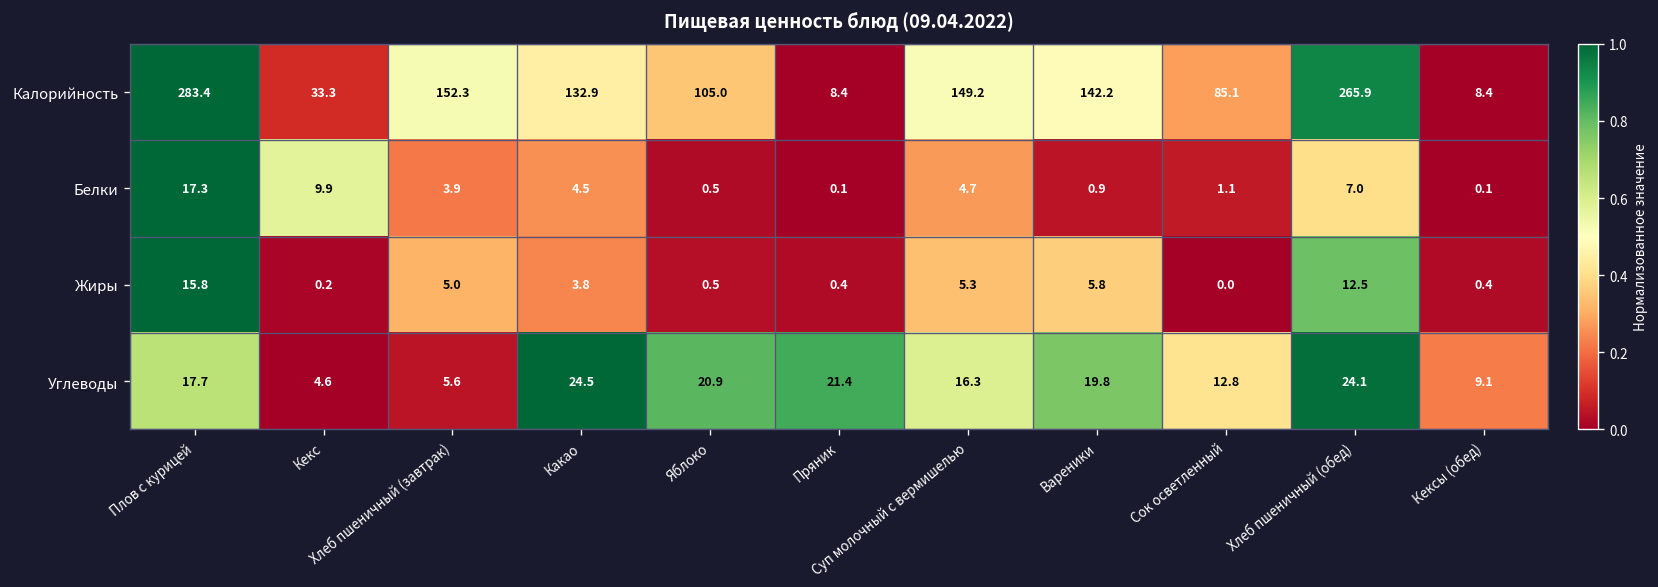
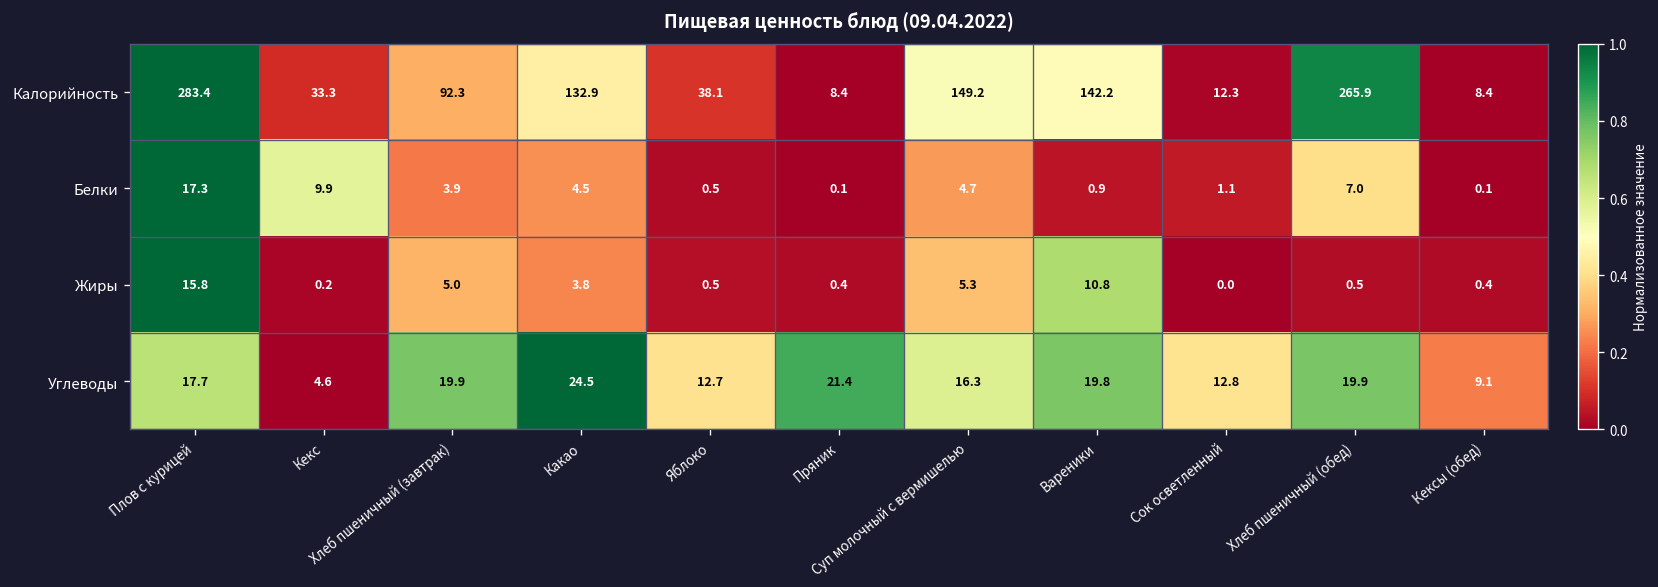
Калорийность, Хлеб пшеничный (завтрак): 152.3 -> 92.3
Калорийность, Яблоко: 105.0 -> 38.1
Калорийность, Сок осветленный: 85.1 -> 12.3
Жиры, Вареники: 5.8 -> 10.8
Жиры, Хлеб пшеничный (обед): 12.5 -> 0.5
Углеводы, Хлеб пшеничный (завтрак): 5.6 -> 19.9
Углеводы, Яблоко: 20.9 -> 12.7
Углеводы, Хлеб пшеничный (обед): 24.1 -> 19.9
